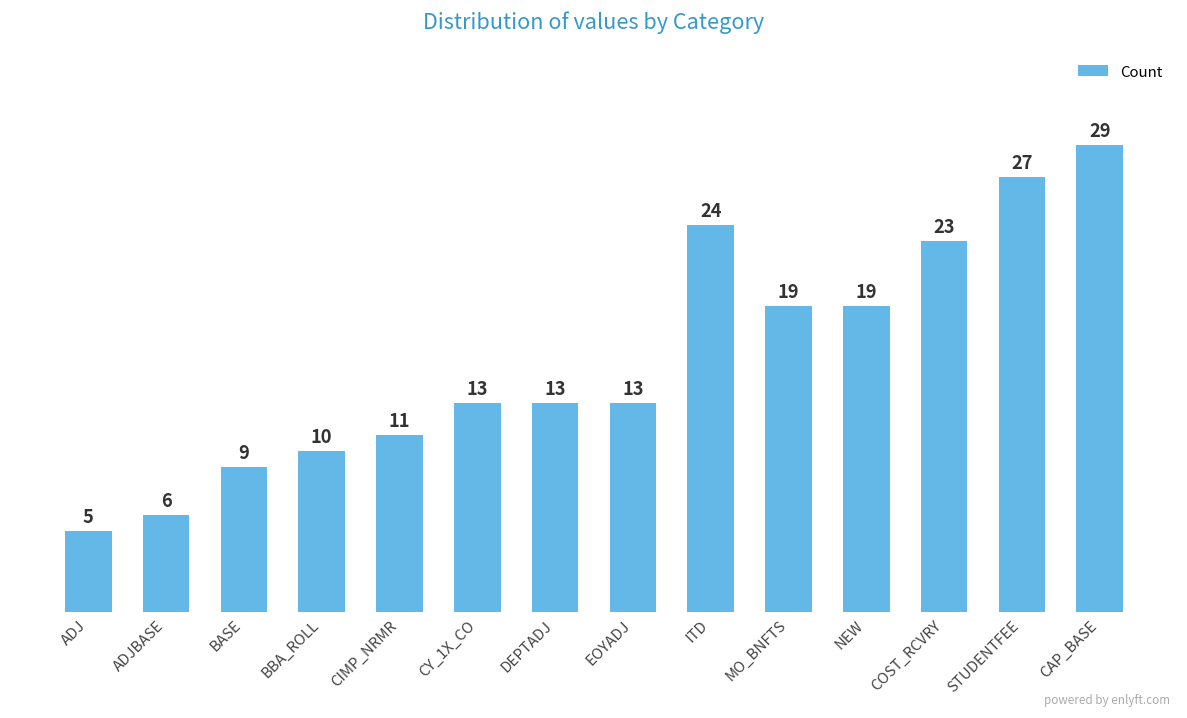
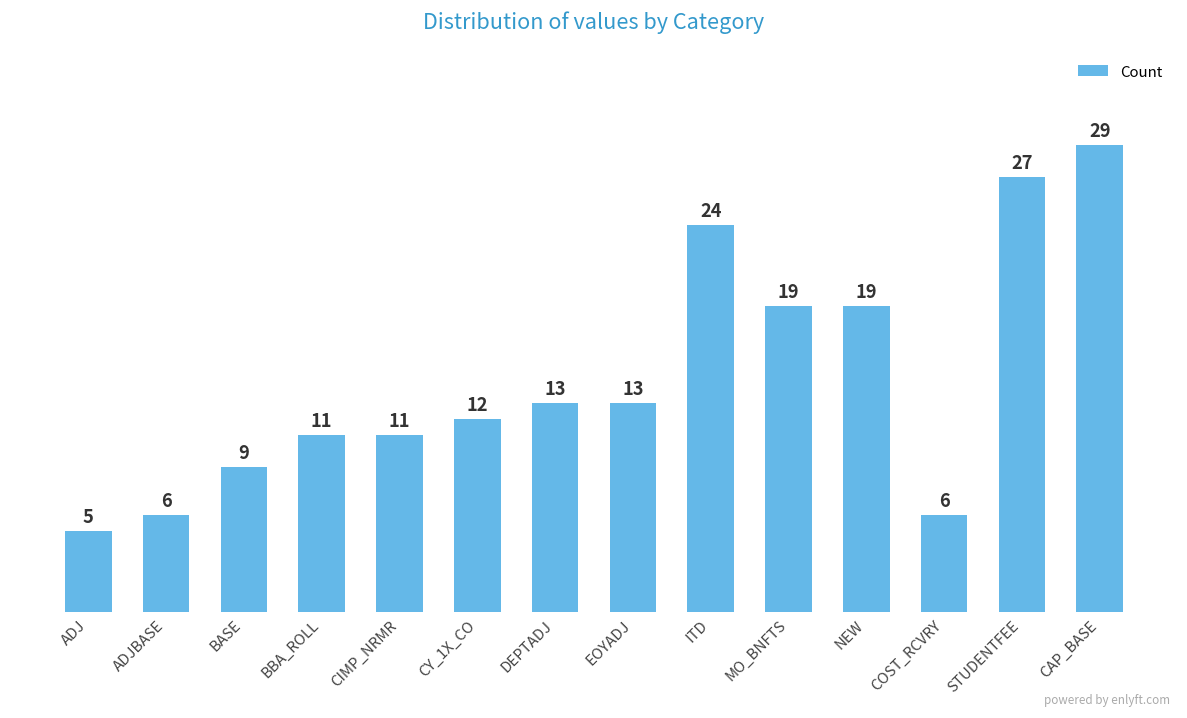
BBA_ROLL: 10 -> 11
CY_1X_CO: 13 -> 12
COST_RCVRY: 23 -> 6
